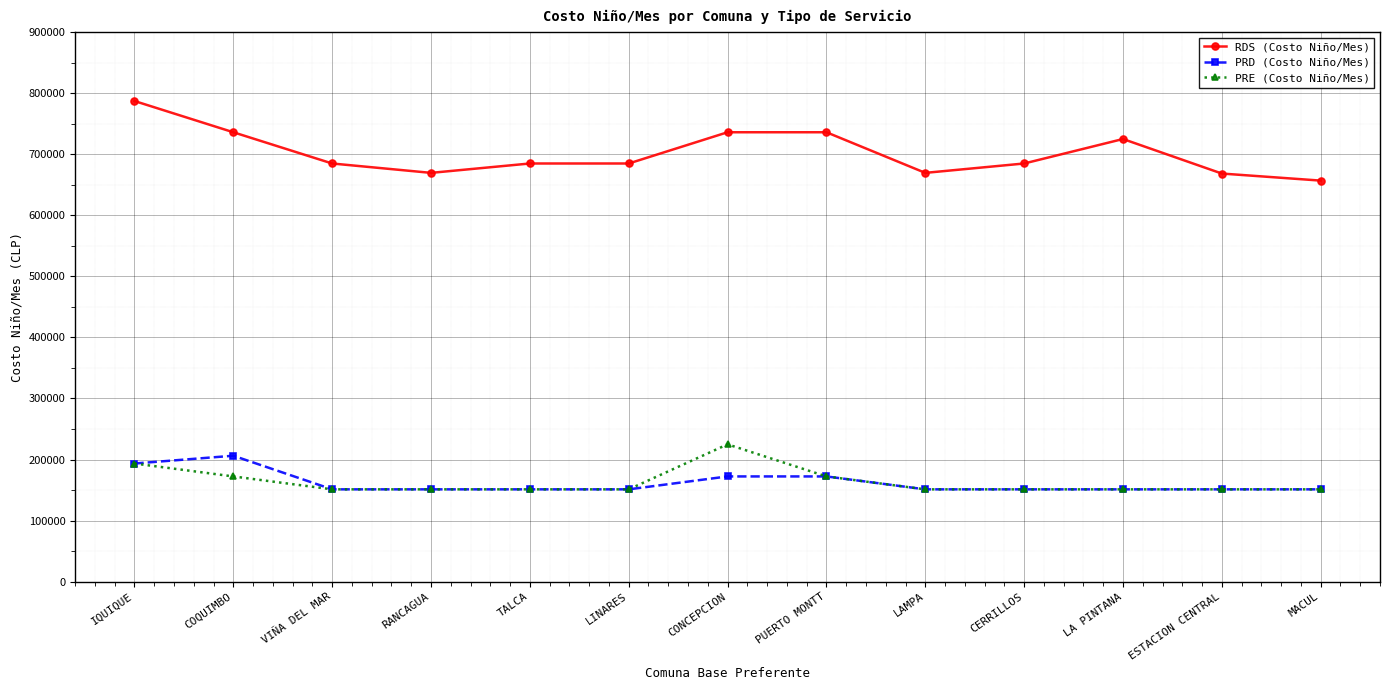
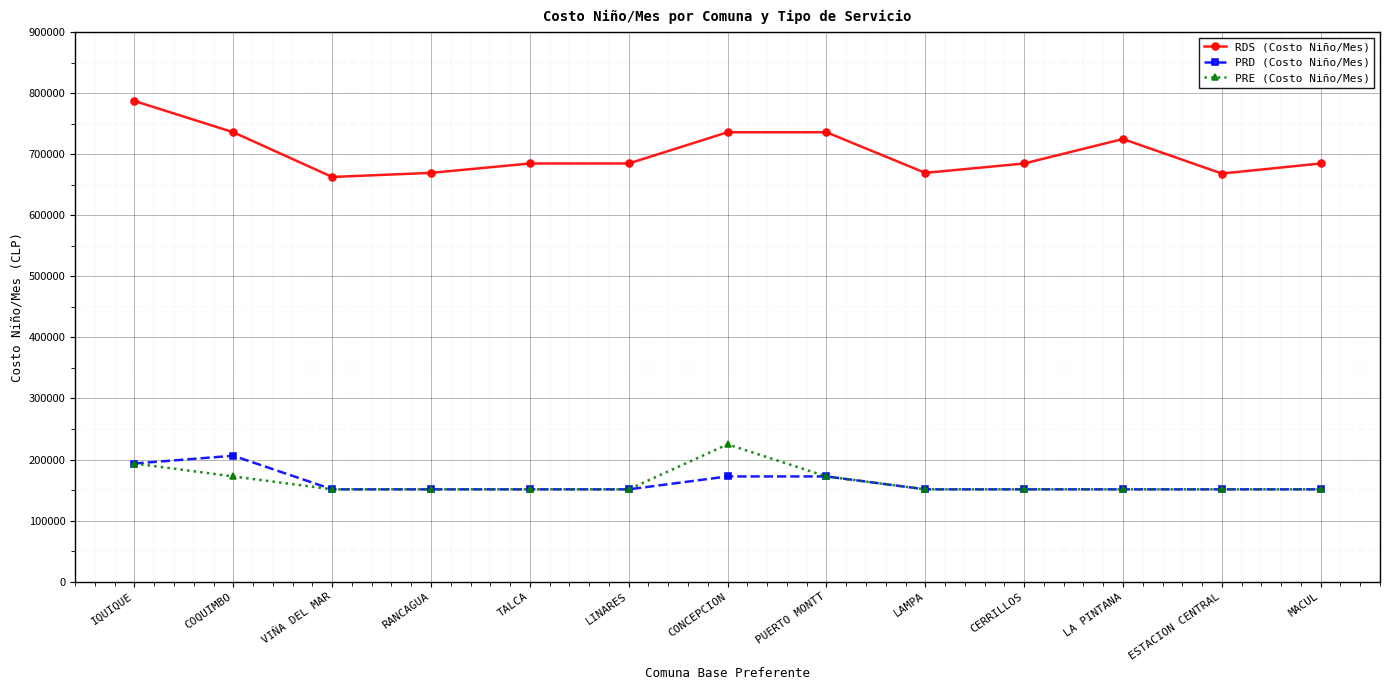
RDS (Costo Niño/Mes), VIÑA DEL MAR: 680000 -> 660000
RDS (Costo Niño/Mes), MACUL: 660000 -> 680000
